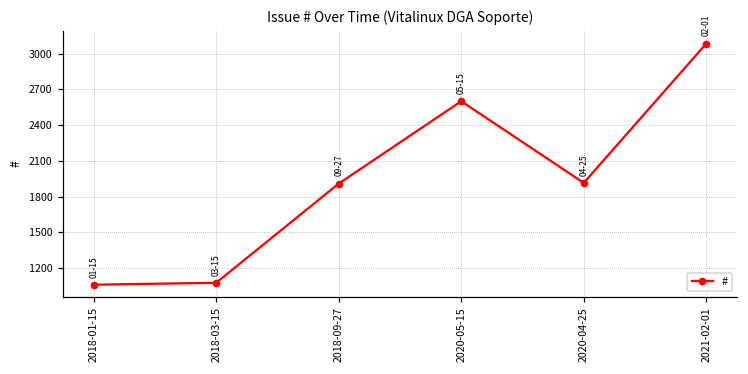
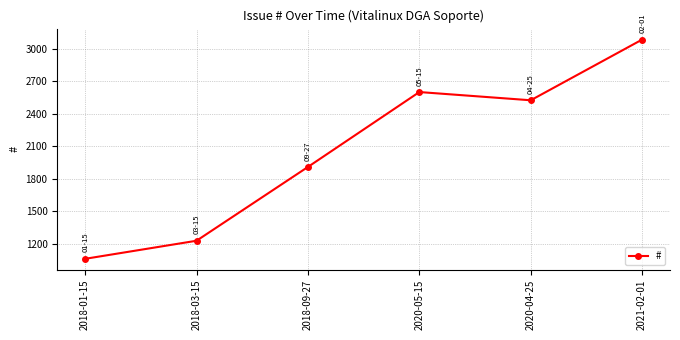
2018-03-15: 1080 -> 1230
2020-04-25: 1920 -> 2530
